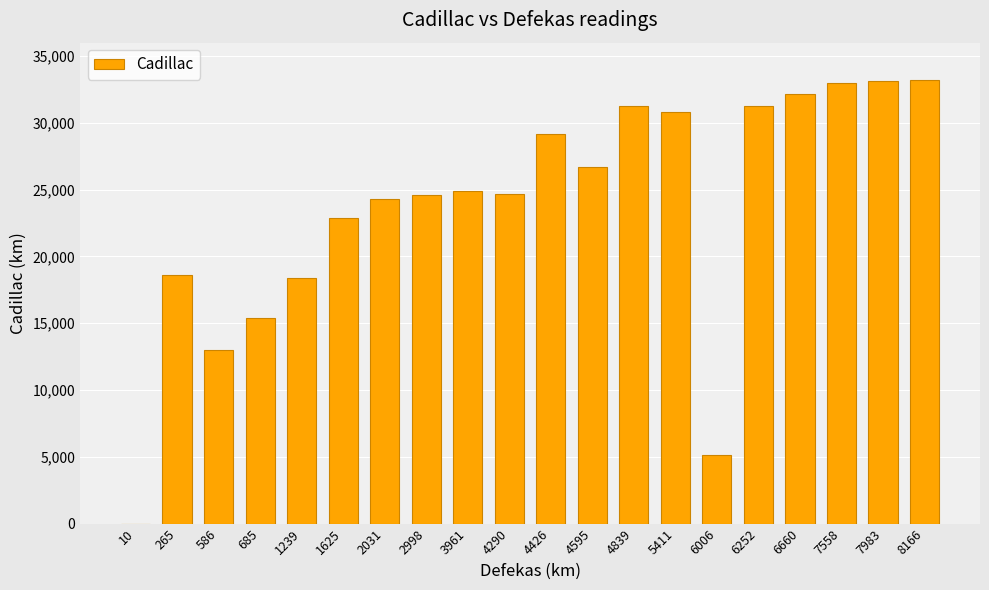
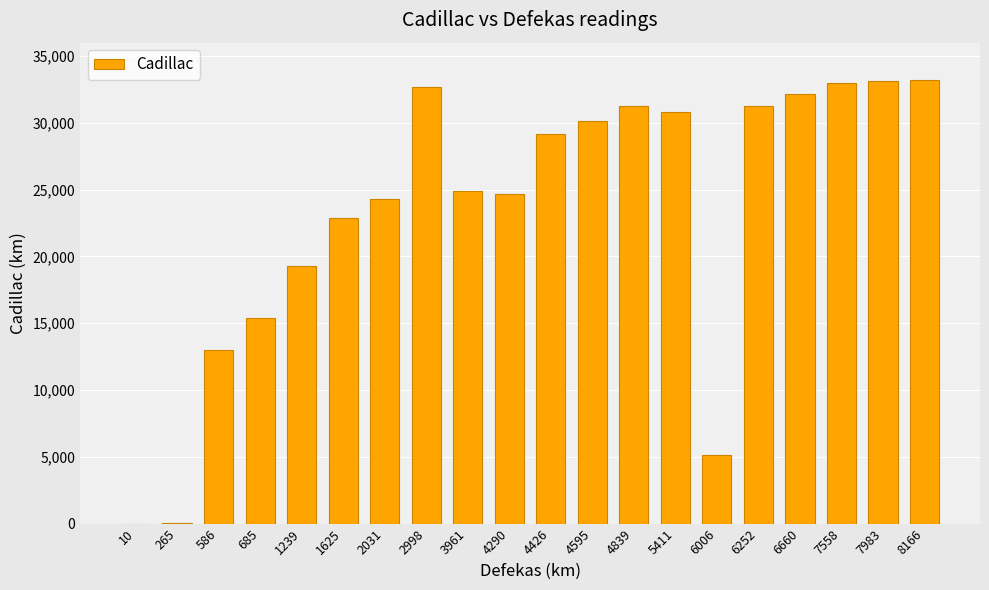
265: 18,600 -> 0
1239: 18,400 -> 19,300
2998: 24,600 -> 32,600
4595: 26,700 -> 30,100
